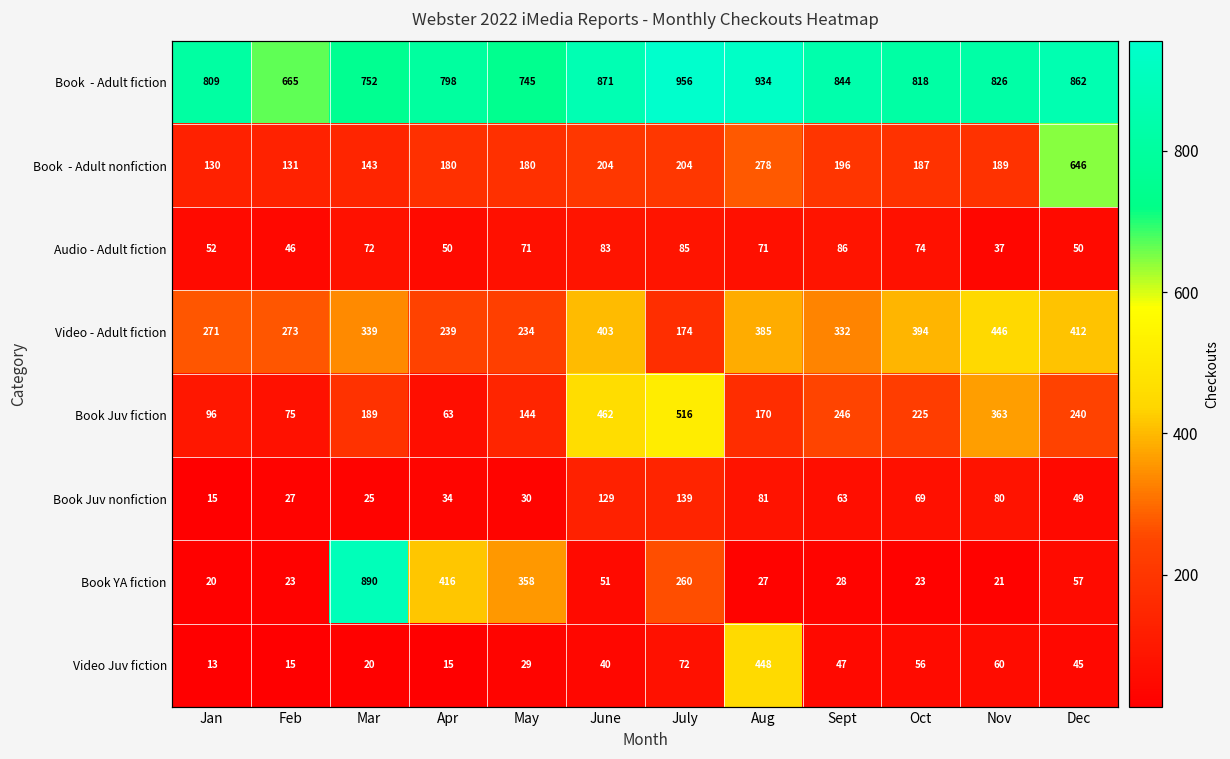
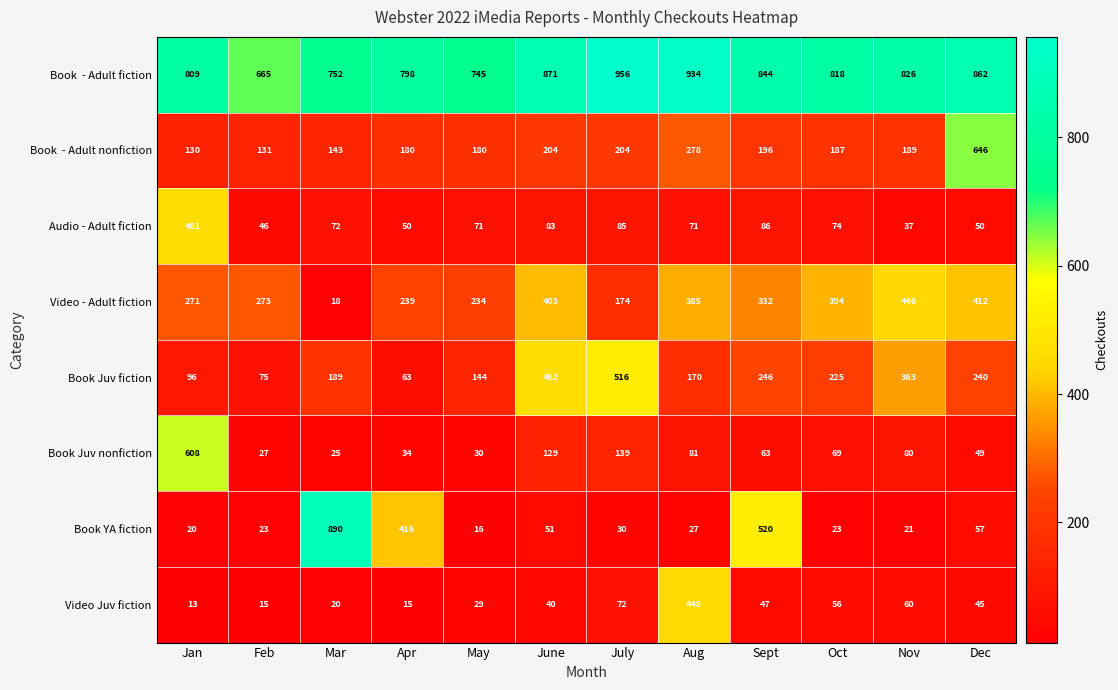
Audio - Adult fiction, Jan: 52 -> 461
Video - Adult fiction, Mar: 339 -> 18
Book Juv nonfiction, Jan: 15 -> 608
Book YA fiction, May: 358 -> 16
Book YA fiction, July: 260 -> 30
Book YA fiction, Sept: 28 -> 520
